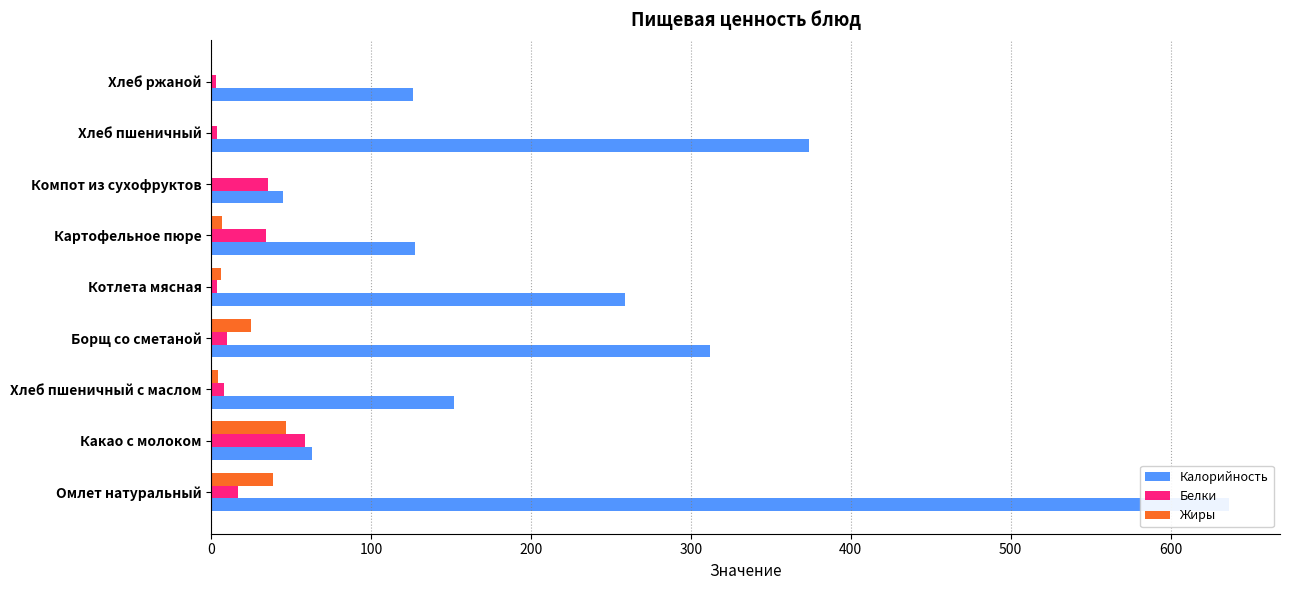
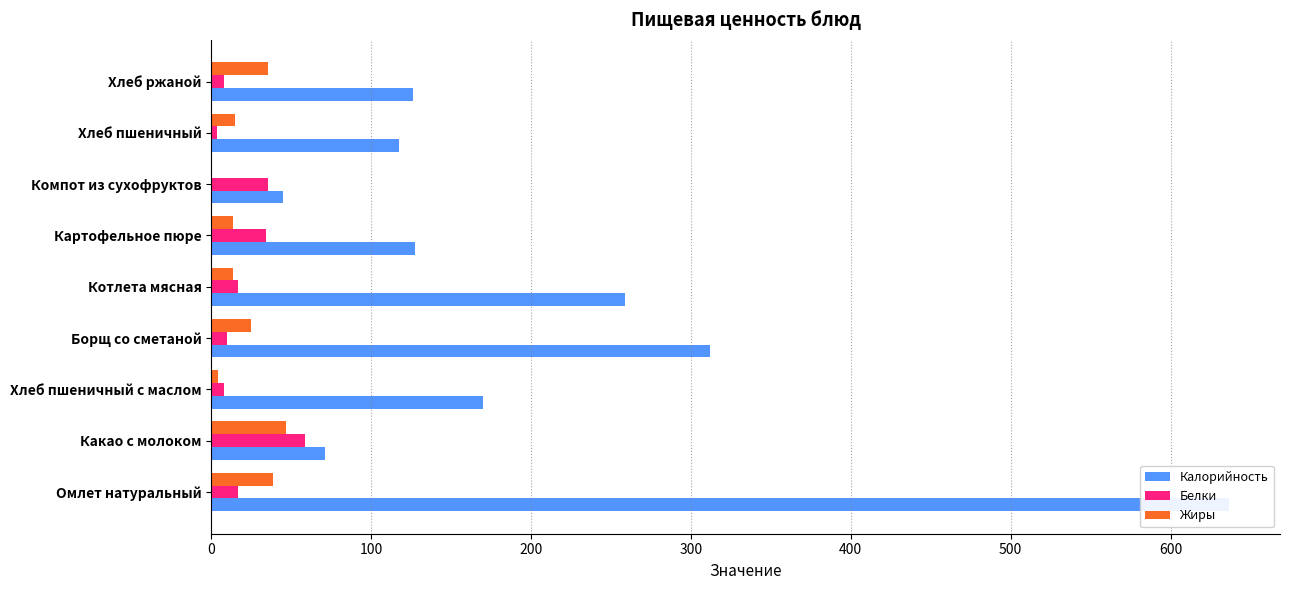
Жиры, Хлеб ржаной: 1 -> 35
Белки, Хлеб ржаной: 3 -> 8
Жиры, Хлеб пшеничный: 0 -> 15
Калорийность, Хлеб пшеничный: 374 -> 118
Жиры, Картофельное пюре: 6 -> 13
Жиры, Котлета мясная: 6 -> 14
Белки, Котлета мясная: 4 -> 17
Калорийность, Хлеб пшеничный с маслом: 152 -> 170
Калорийность, Какао с молоком: 63 -> 71
